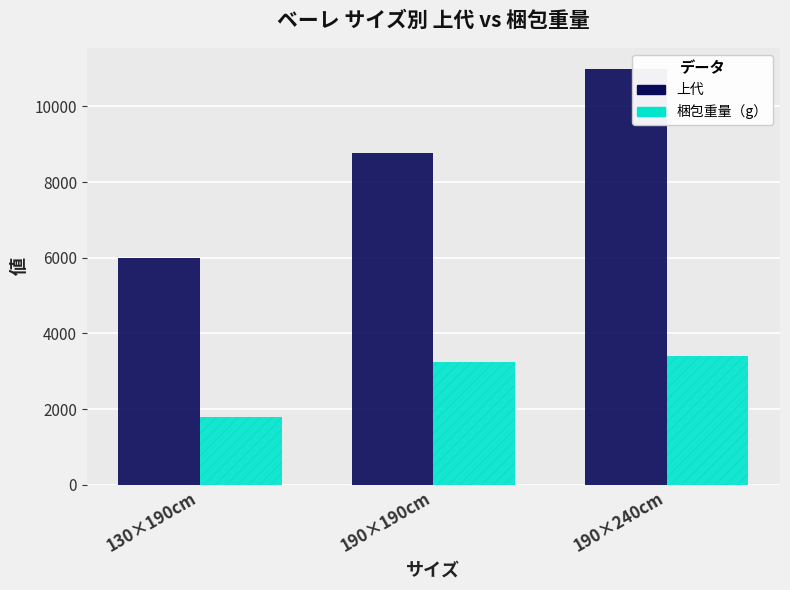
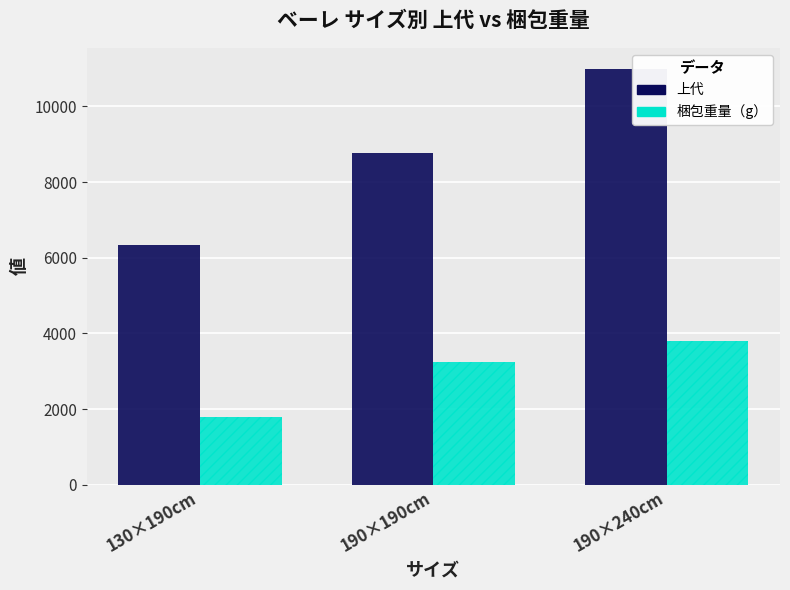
上代, 130×190cm: 6000 -> 6300
梱包重量（g）, 190×240cm: 3400 -> 3800
